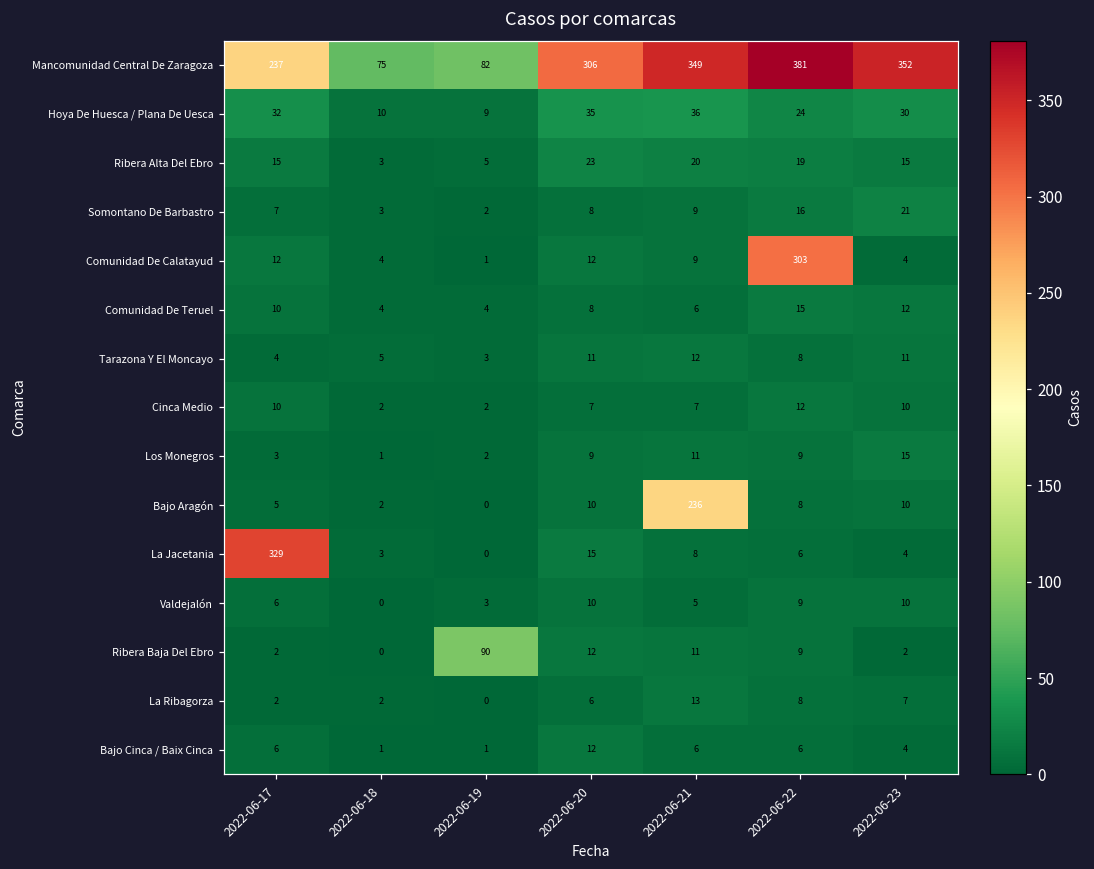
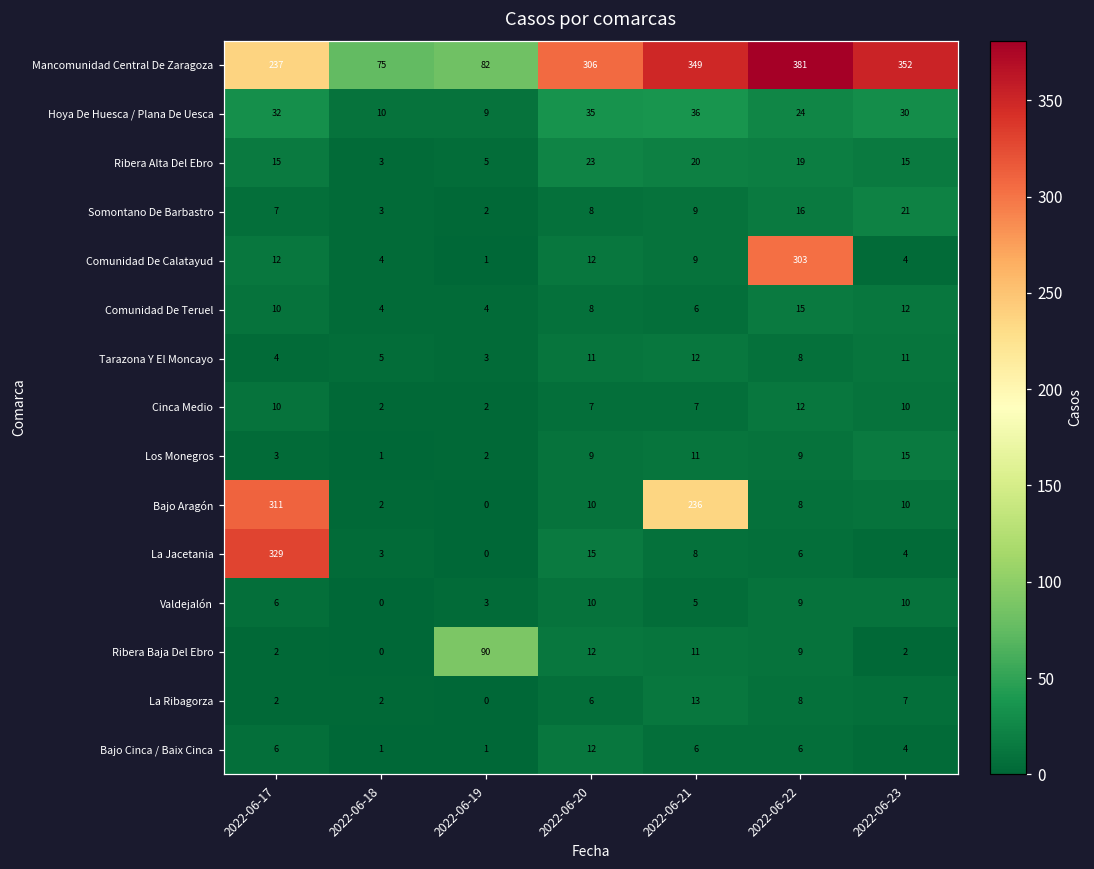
Bajo Aragón, 2022-06-17: 5 -> 311
